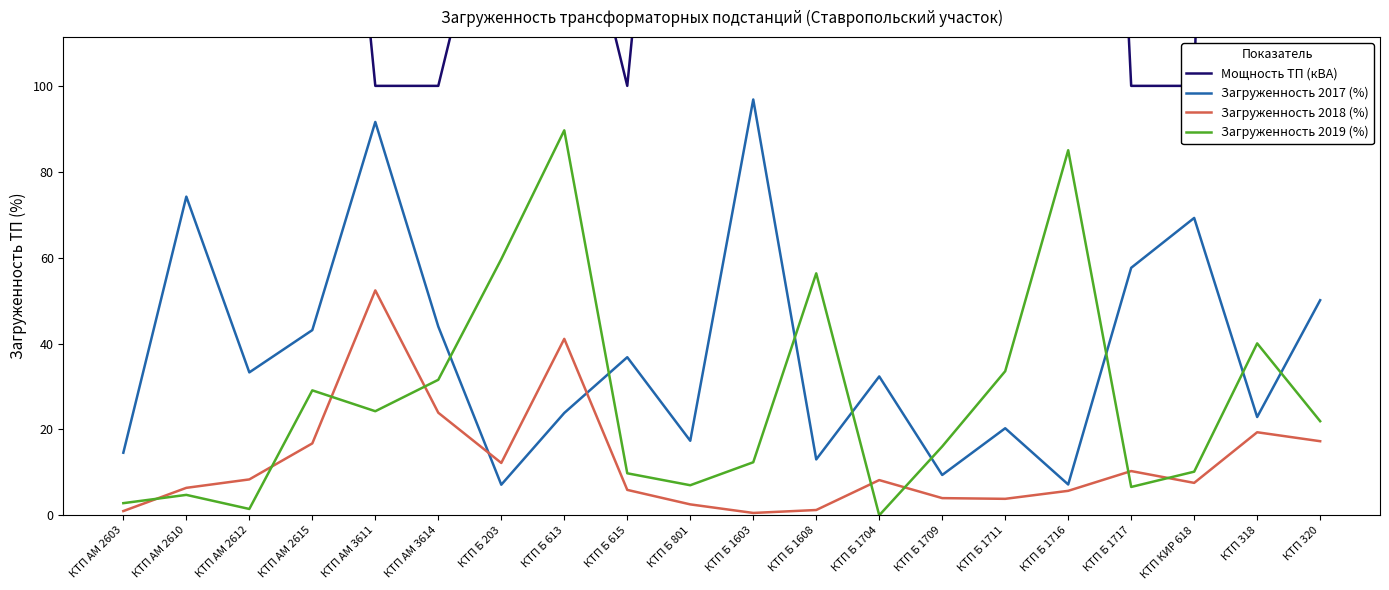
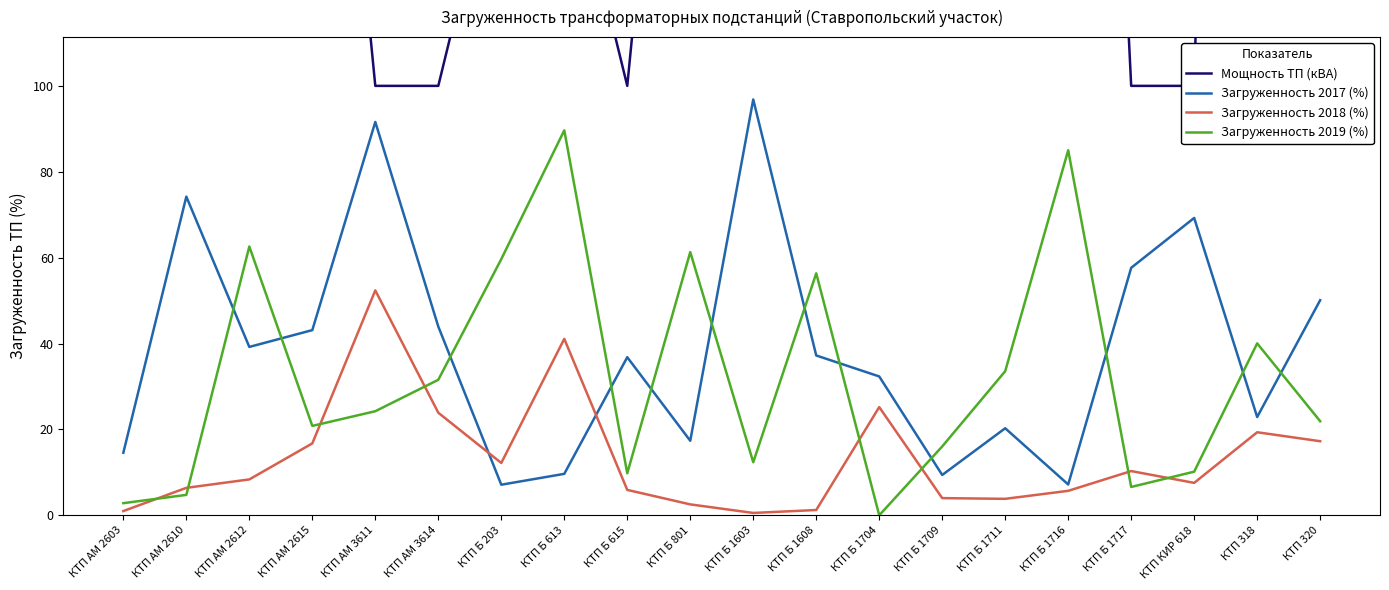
Загруженность 2017 (%), КТП АМ 2612: 33 -> 39
Загруженность 2019 (%), КТП АМ 2612: 1 -> 63
Загруженность 2019 (%), КТП АМ 2615: 29 -> 21
Загруженность 2017 (%), КТП Б 613: 24 -> 10
Загруженность 2019 (%), КТП Б 801: 7 -> 61
Загруженность 2017 (%), КТП Б 1608: 13 -> 37
Загруженность 2018 (%), КТП Б 1704: 8 -> 25
